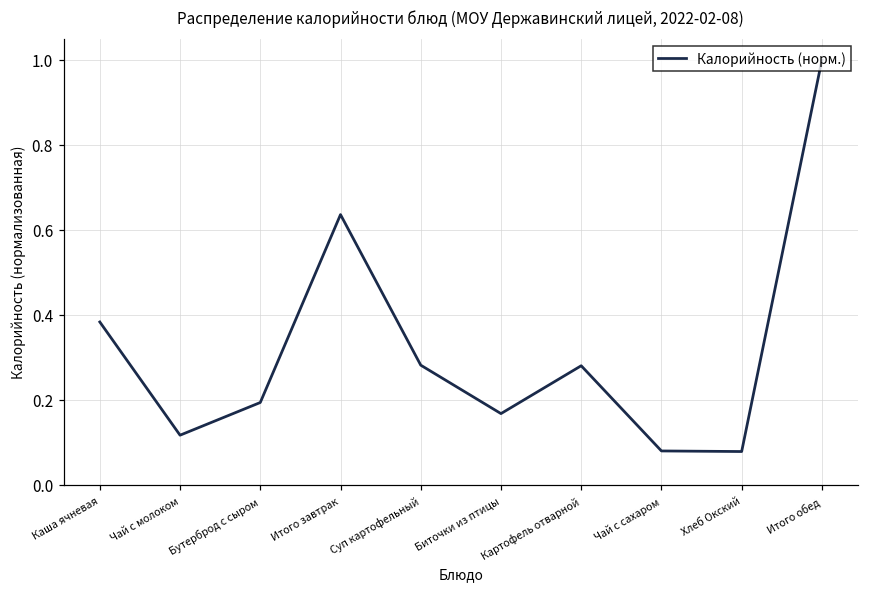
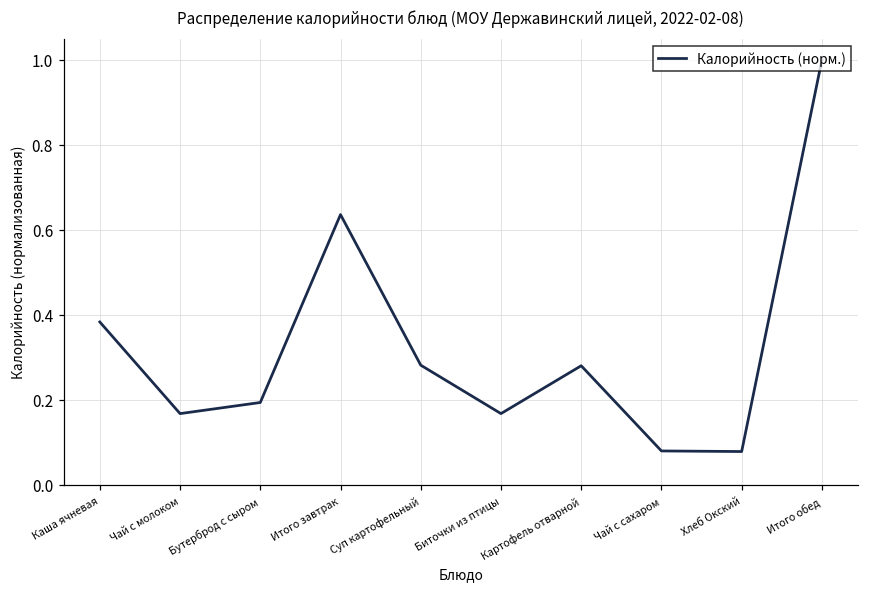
Чай с молоком: 0.12 -> 0.17
